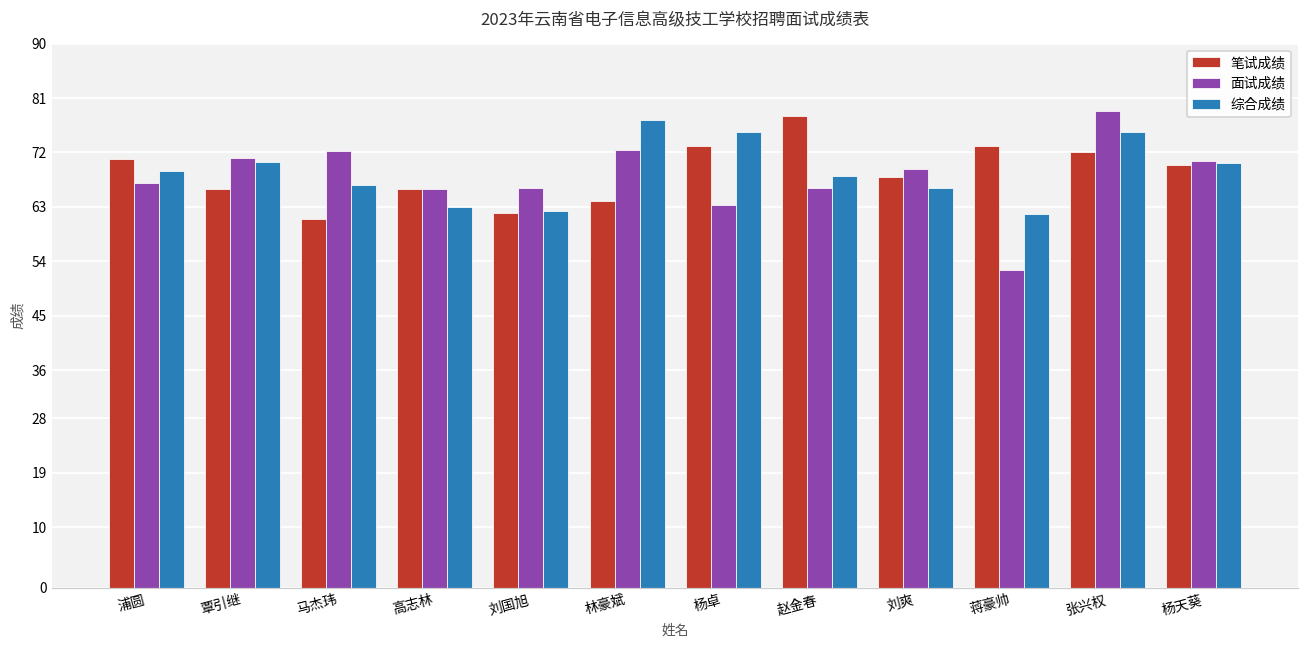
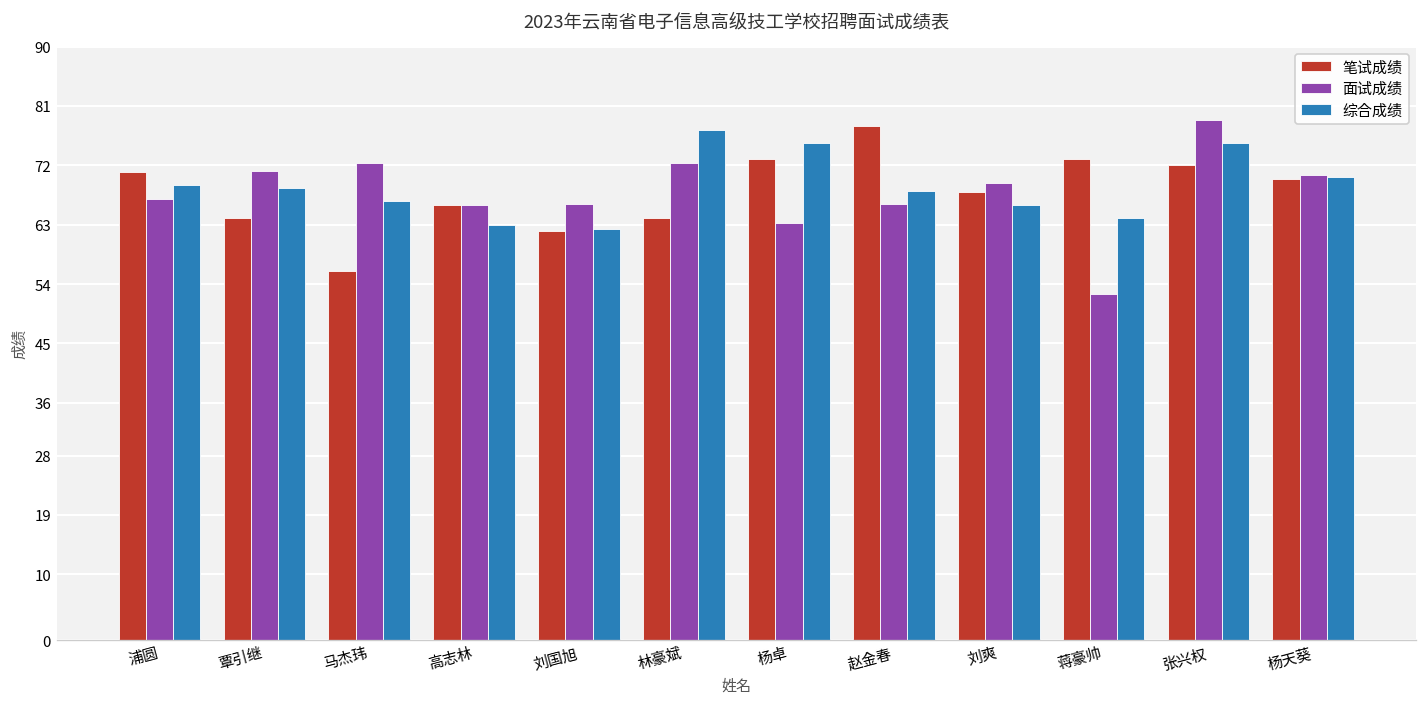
笔试成绩, 覃引继: 66 -> 64
综合成绩, 覃引继: 70 -> 69
笔试成绩, 马杰玮: 61 -> 56
综合成绩, 蒋豪帅: 62 -> 64
